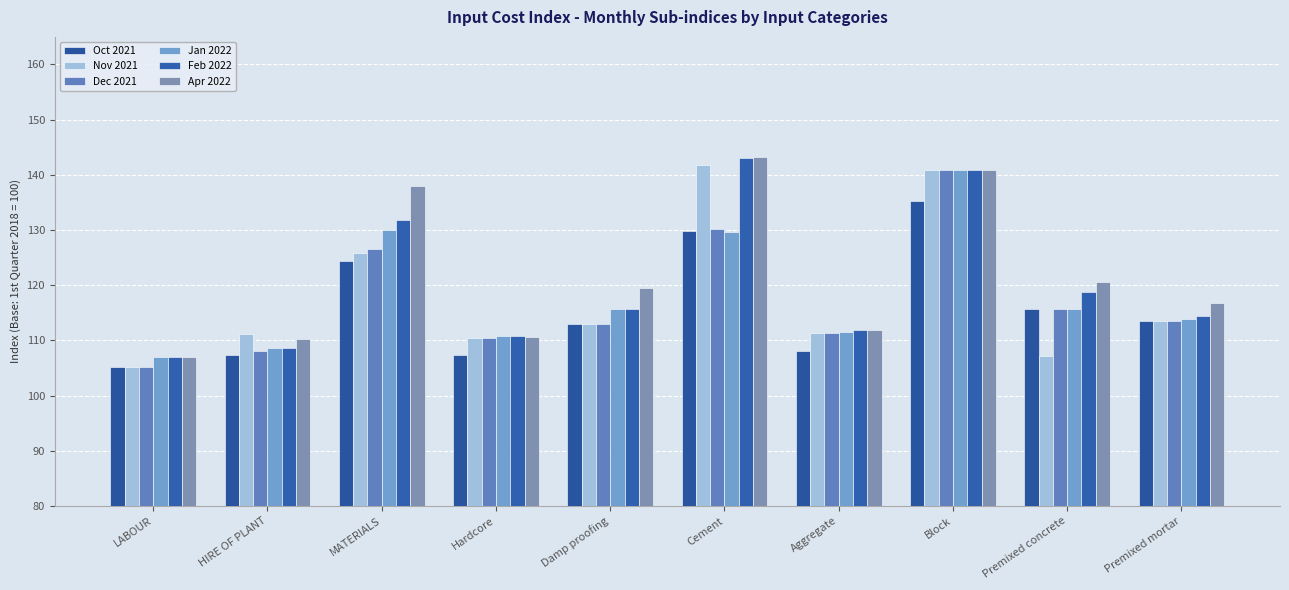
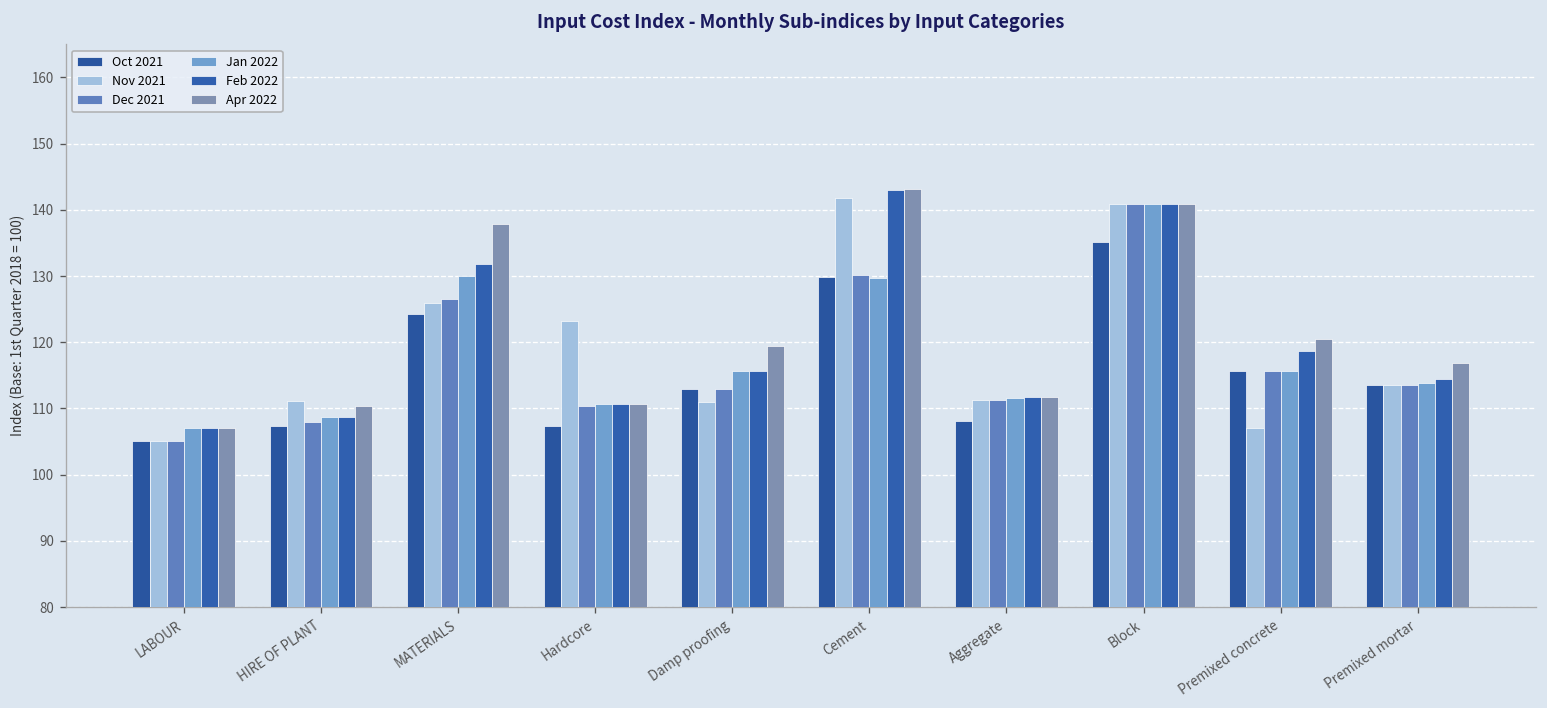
Nov 2021, Hardcore: 110 -> 123
Nov 2021, Damp proofing: 113 -> 111
